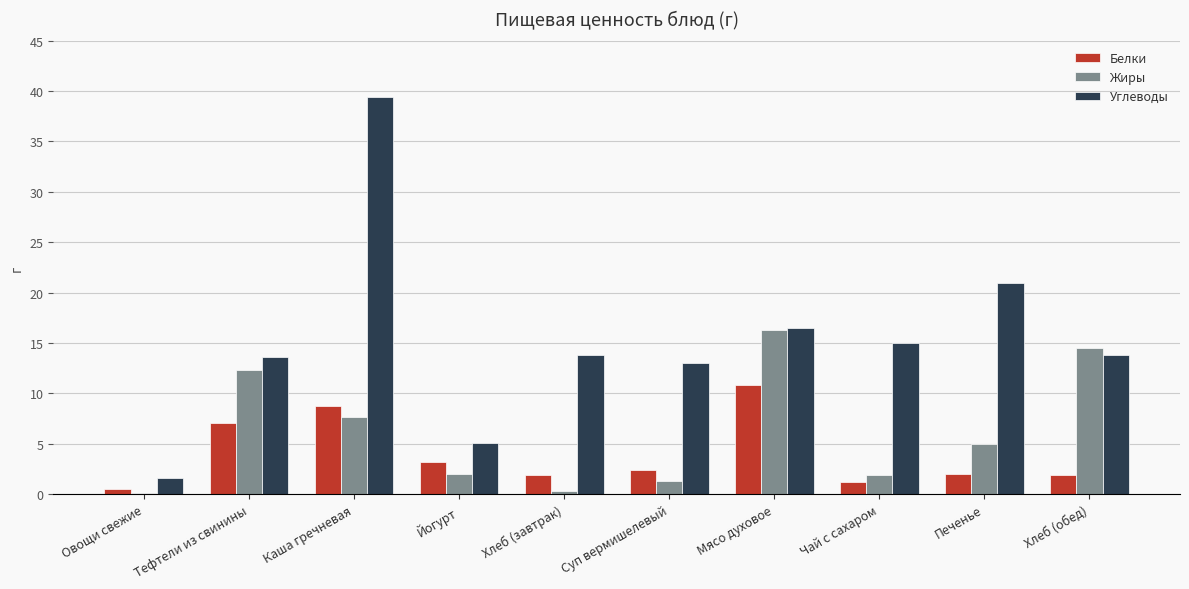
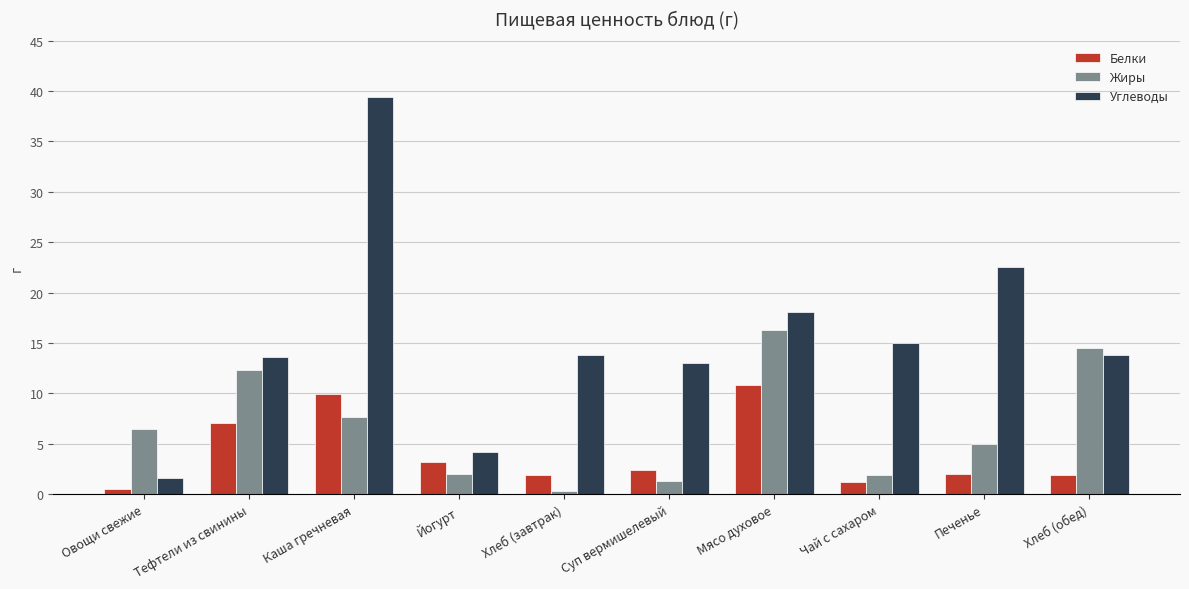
Жиры, Овощи свежие: 0.1 -> 6.4
Белки, Каша гречневая: 8.7 -> 10.0
Углеводы, Йогурт: 5.1 -> 4.2
Углеводы, Мясо духовое: 16.5 -> 18.1
Углеводы, Печенье: 21.0 -> 22.5
